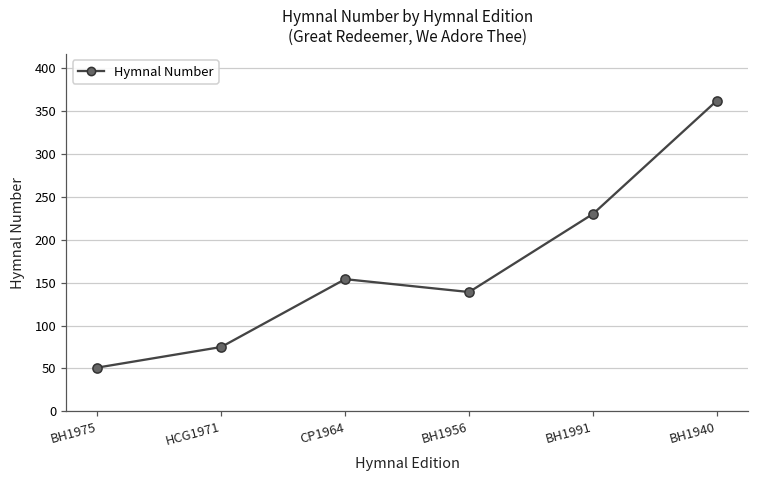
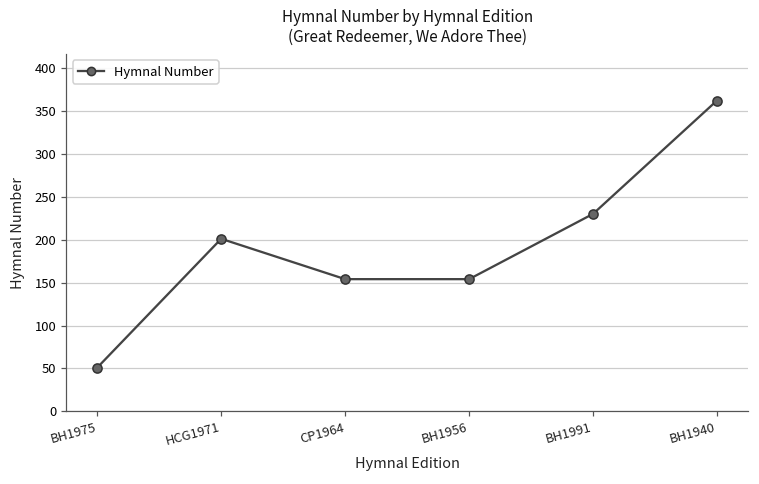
HCG1971: 80 -> 200
BH1956: 140 -> 150
